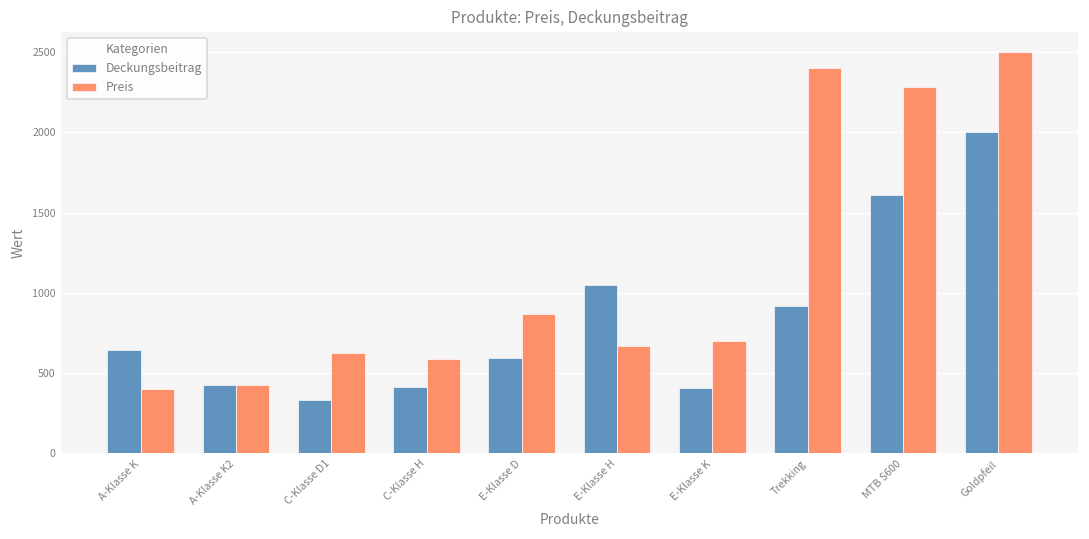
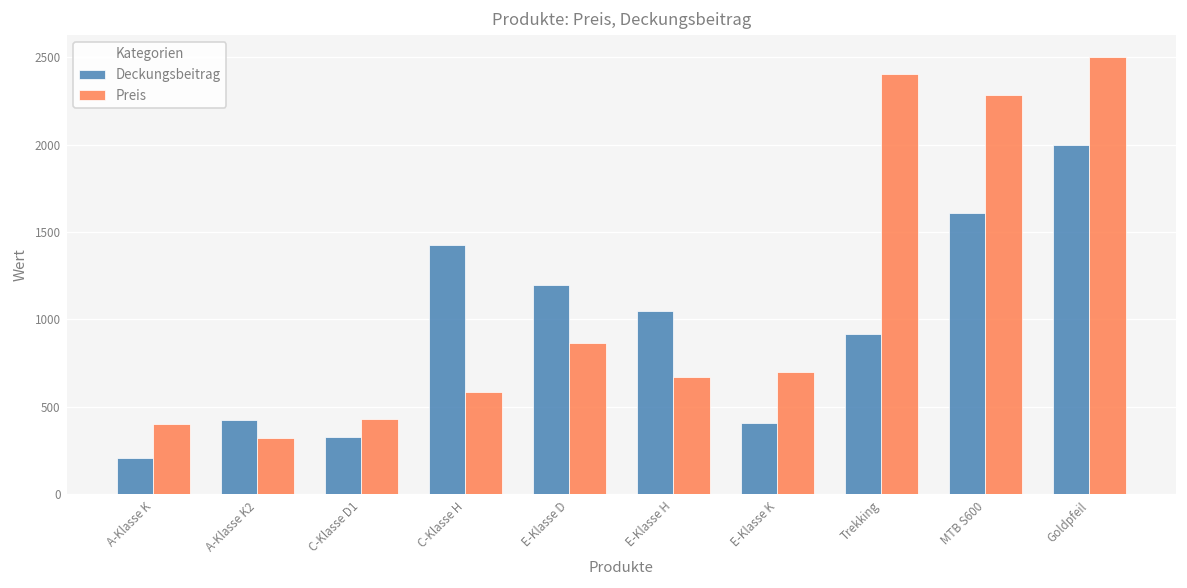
Deckungsbeitrag, A-Klasse K: 650 -> 210
Preis, A-Klasse K2: 430 -> 320
Preis, C-Klasse D1: 630 -> 430
Deckungsbeitrag, C-Klasse H: 420 -> 1430
Deckungsbeitrag, E-Klasse D: 600 -> 1200
